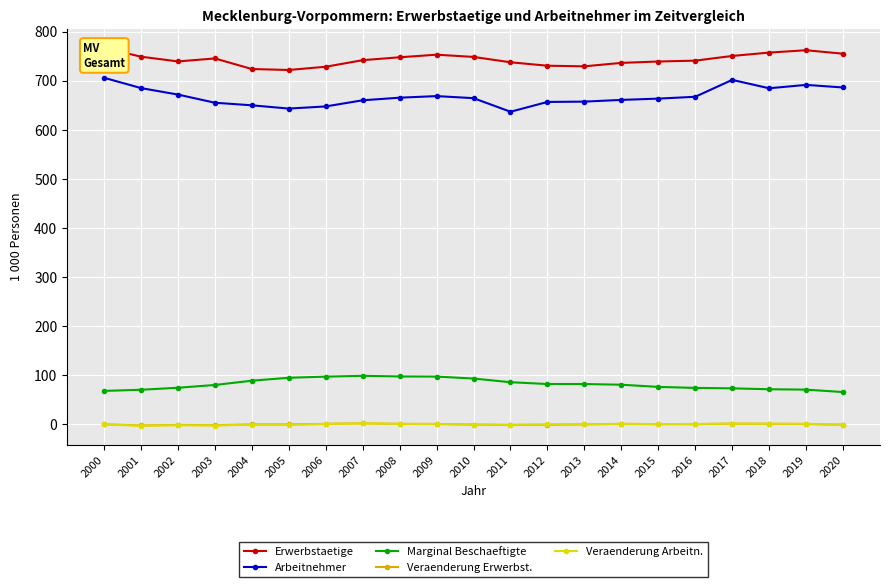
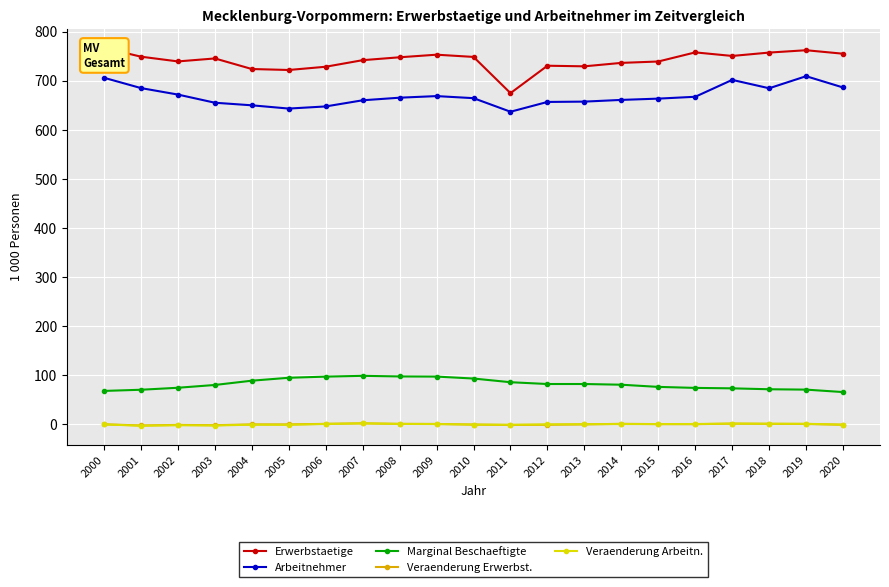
Erwerbstaetige, 2011: 740 -> 670
Erwerbstaetige, 2016: 740 -> 760
Arbeitnehmer, 2019: 690 -> 710
